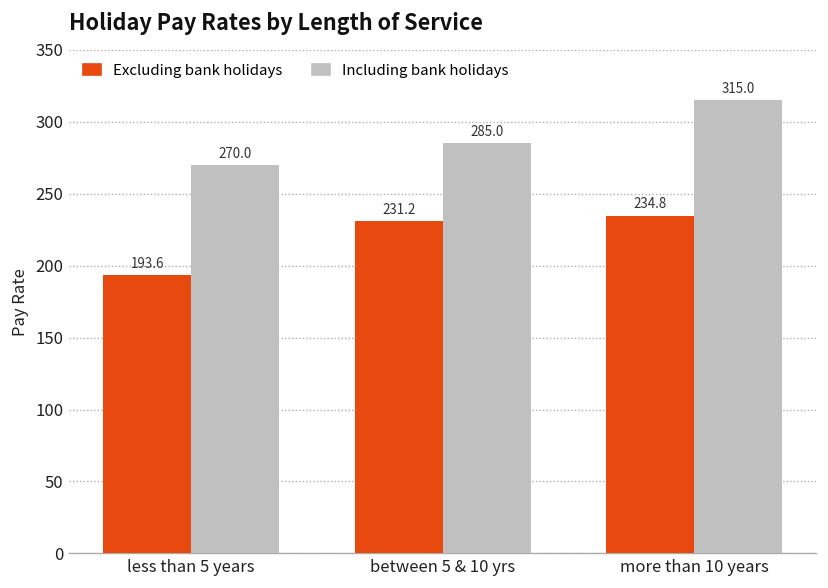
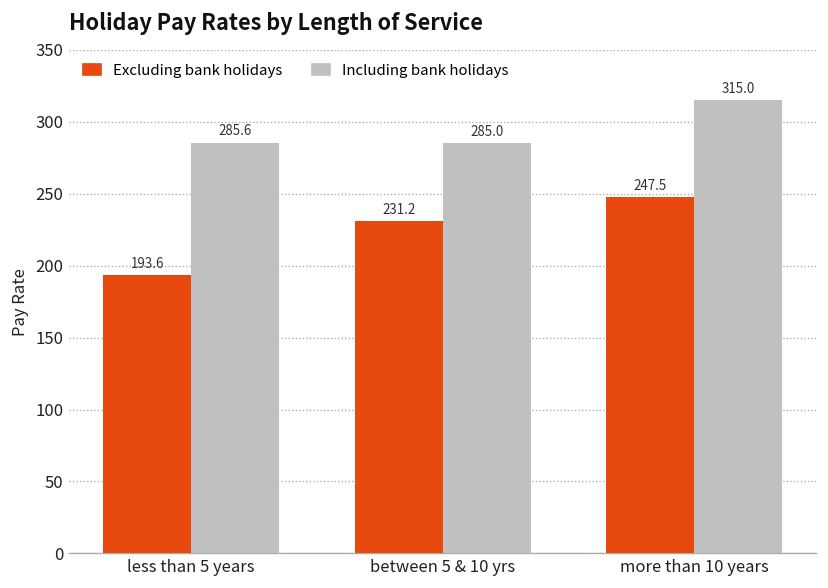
Including bank holidays, less than 5 years: 270.0 -> 285.6
Excluding bank holidays, more than 10 years: 234.8 -> 247.5
